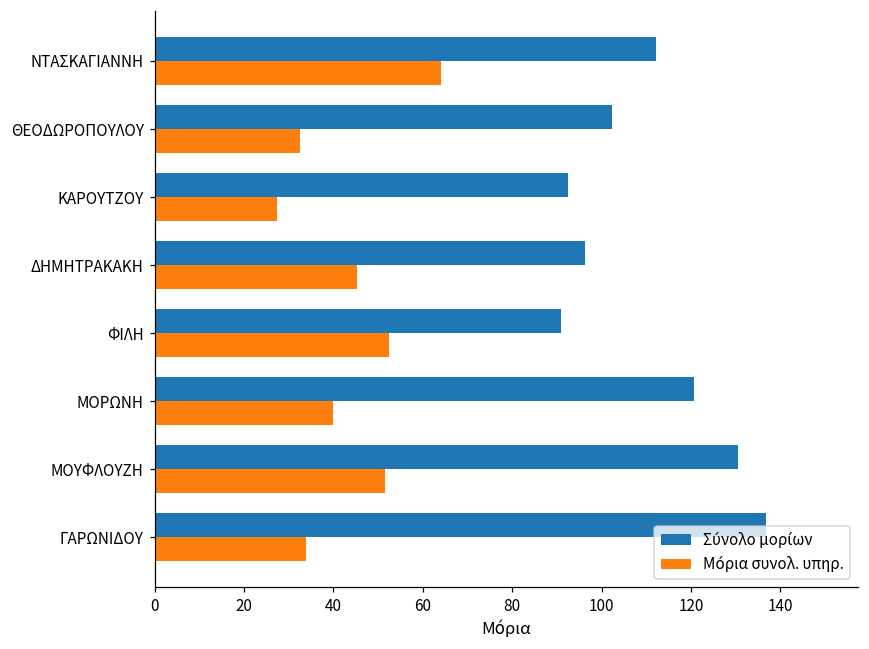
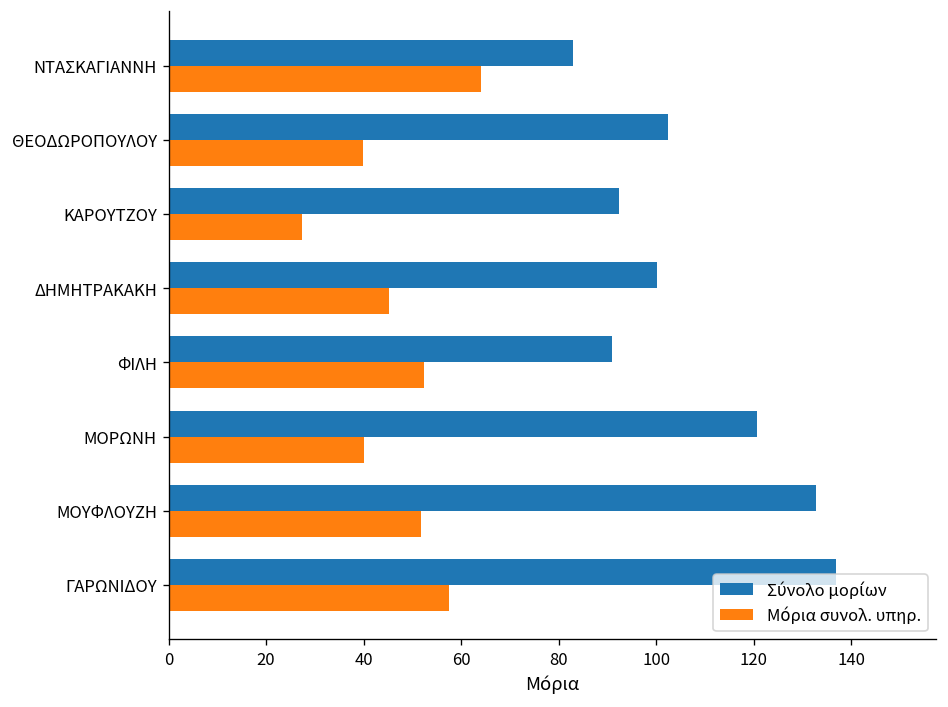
Σύνολο μορίων, ΝΤΑΣΚΑΓΙΑΝΝΗ: 112 -> 83
Μόρια συνολ. υπηρ., ΘΕΟΔΩΡΟΠΟΥΛΟΥ: 33 -> 40
Σύνολο μορίων, ΔΗΜΗΤΡΑΚΑΚΗ: 96 -> 100
Σύνολο μορίων, ΜΟΥΦΛΟΥΖΗ: 130 -> 133
Μόρια συνολ. υπηρ., ΓΑΡΩΝΙΔΟΥ: 34 -> 58
